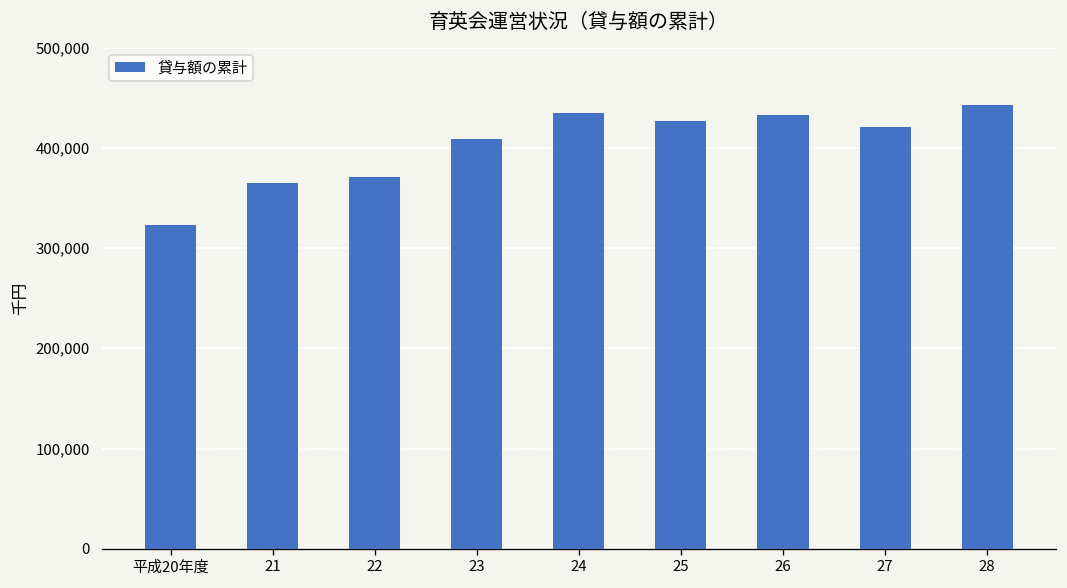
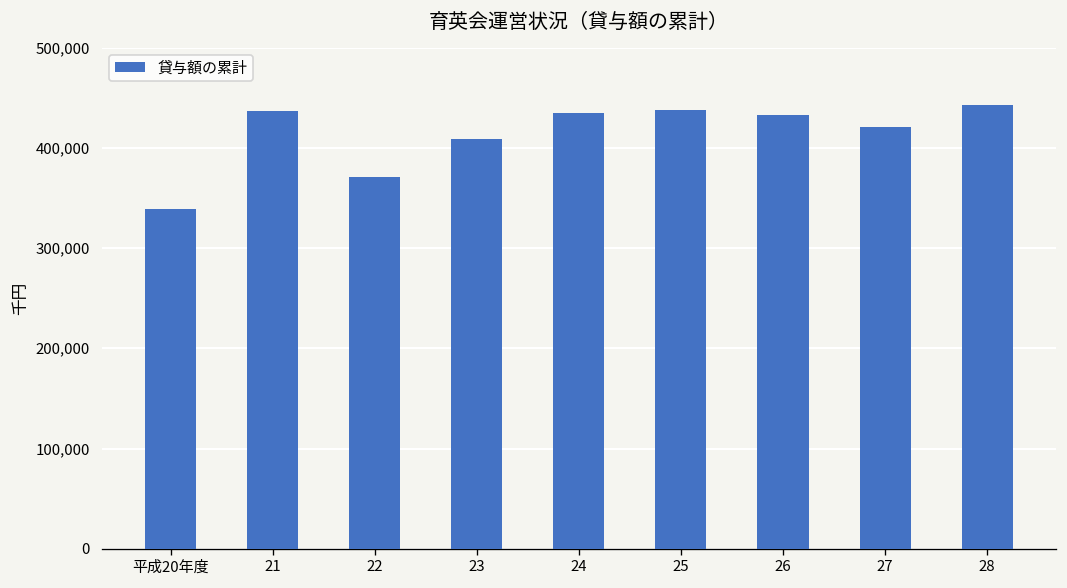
平成20年度: 320,000 -> 340,000
21: 360,000 -> 440,000
25: 430,000 -> 440,000
